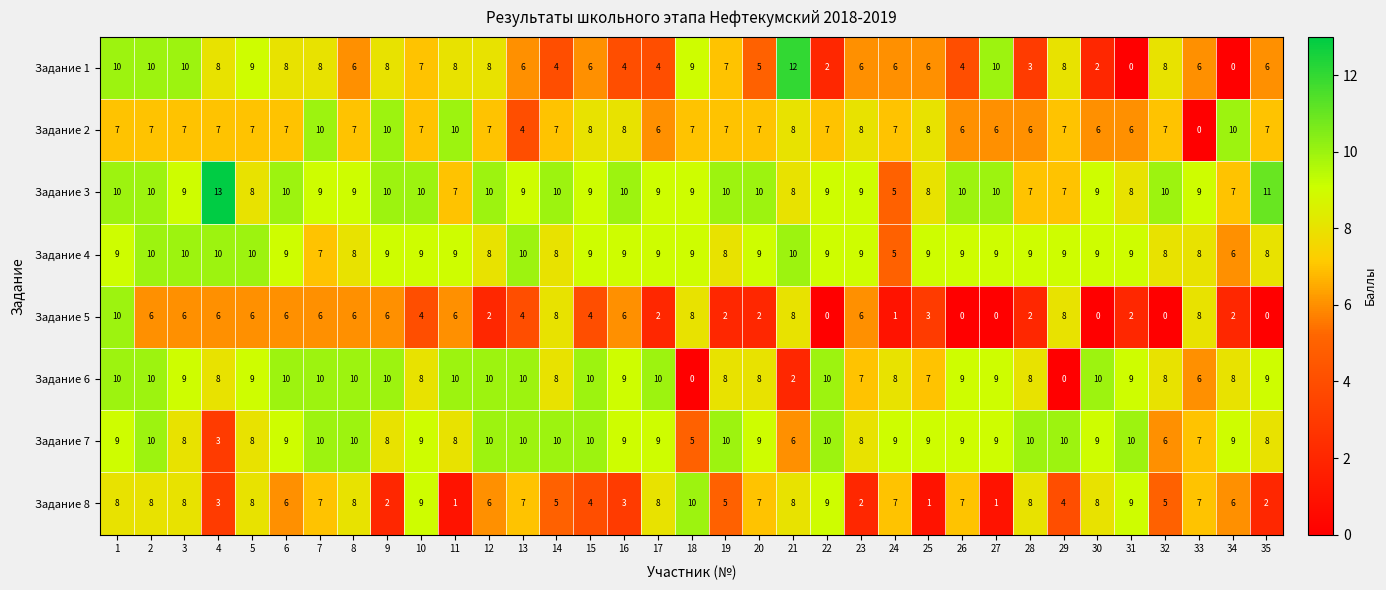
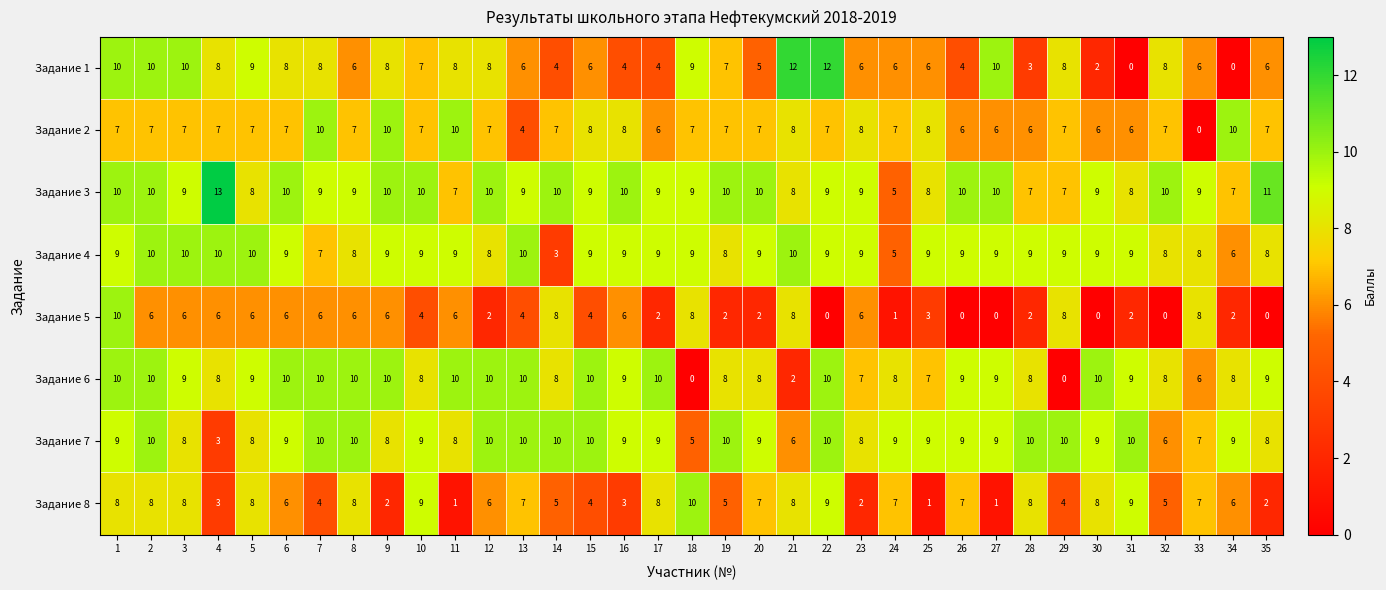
Задание 1, 22: 2 -> 12
Задание 4, 14: 8 -> 3
Задание 8, 7: 7 -> 4
